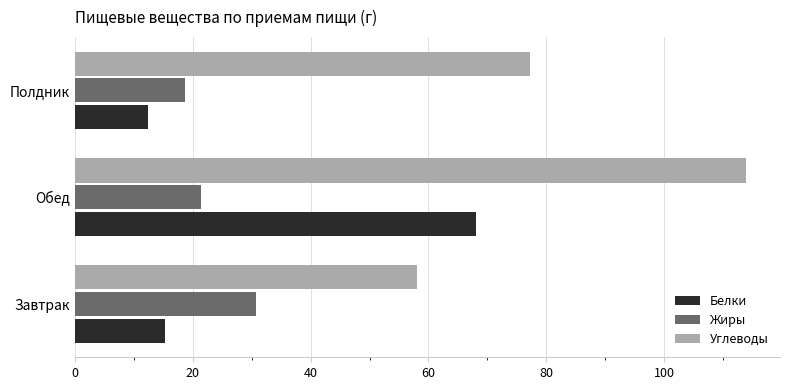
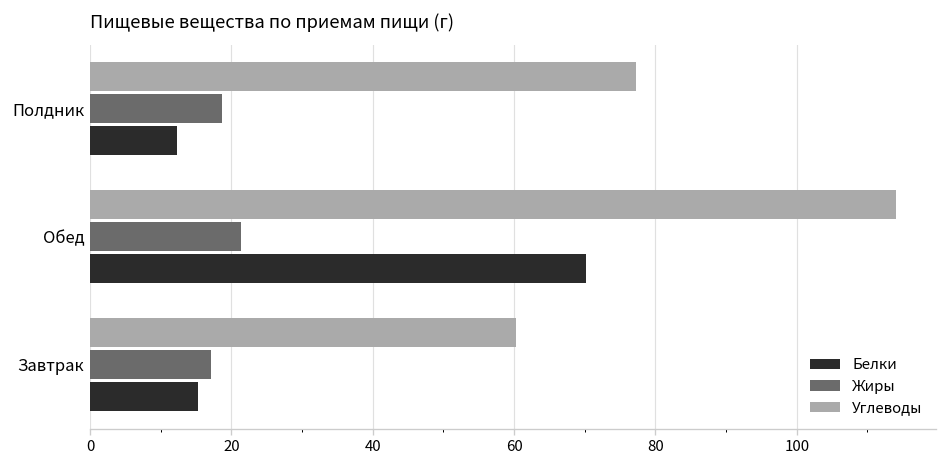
Белки, Обед: 68 -> 70
Углеводы, Завтрак: 58 -> 60
Жиры, Завтрак: 31 -> 17
